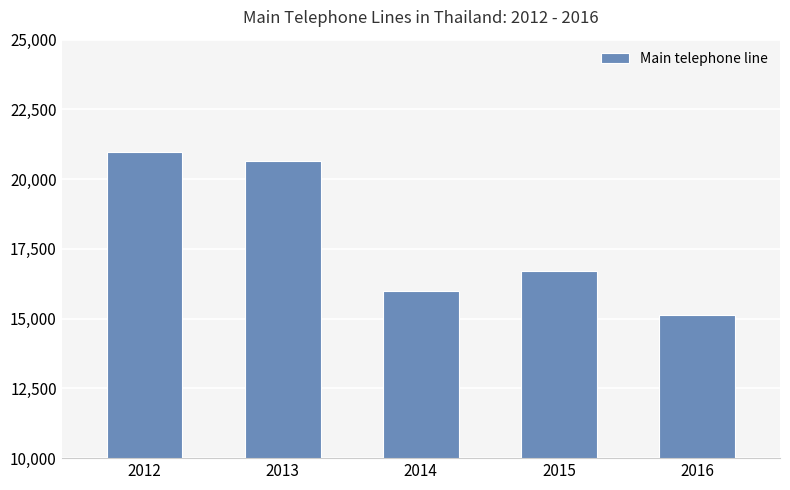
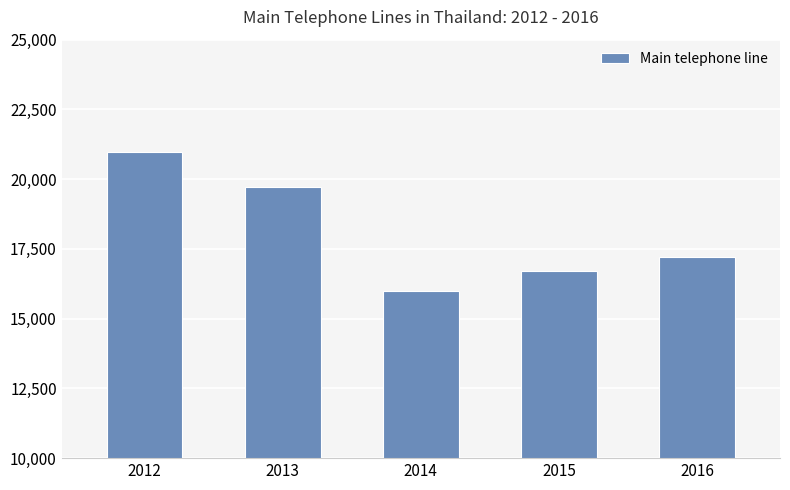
2013: 20,700 -> 19,700
2016: 15,100 -> 17,200
